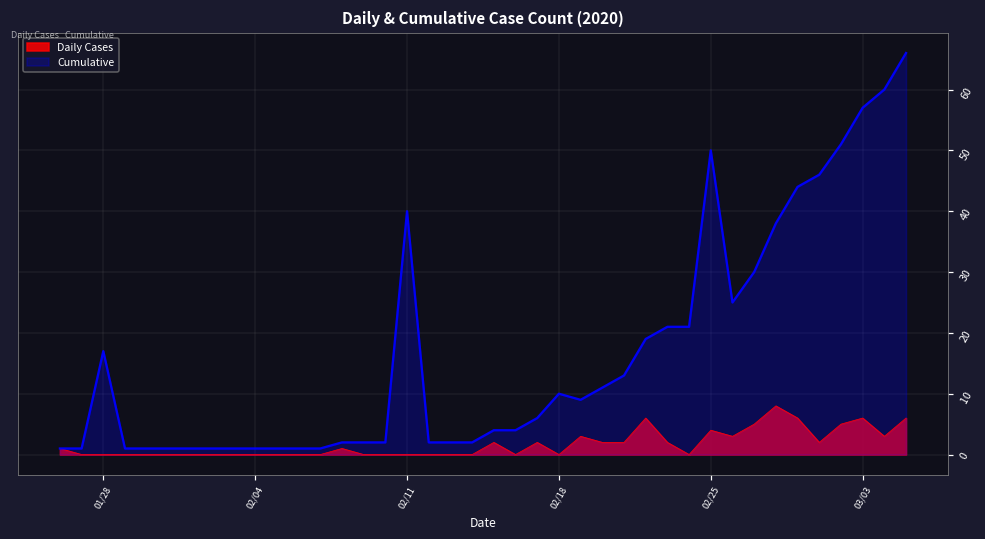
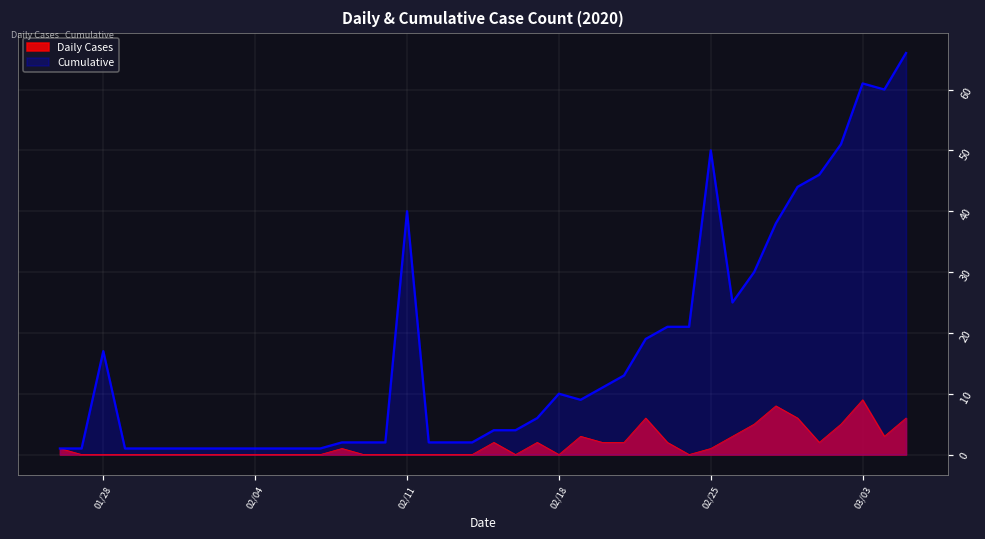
Daily Cases, 02/25: 4 -> 1
Daily Cases, 03/03: 6 -> 9
Cumulative, 03/03: 57 -> 61
